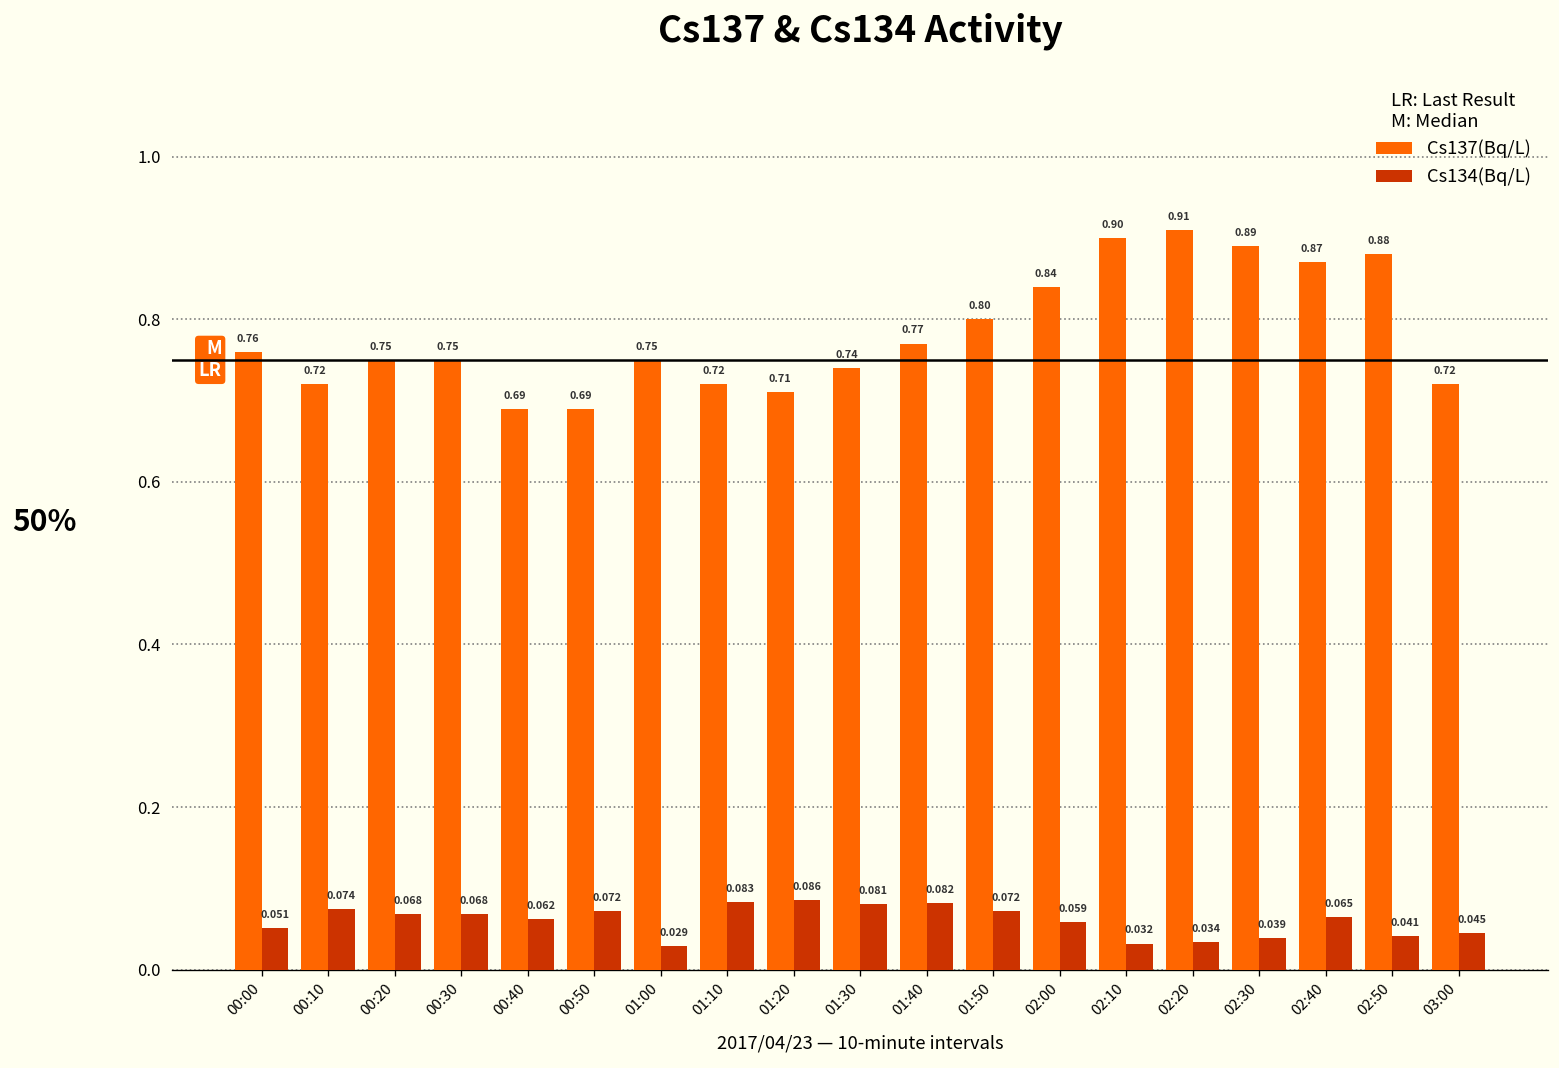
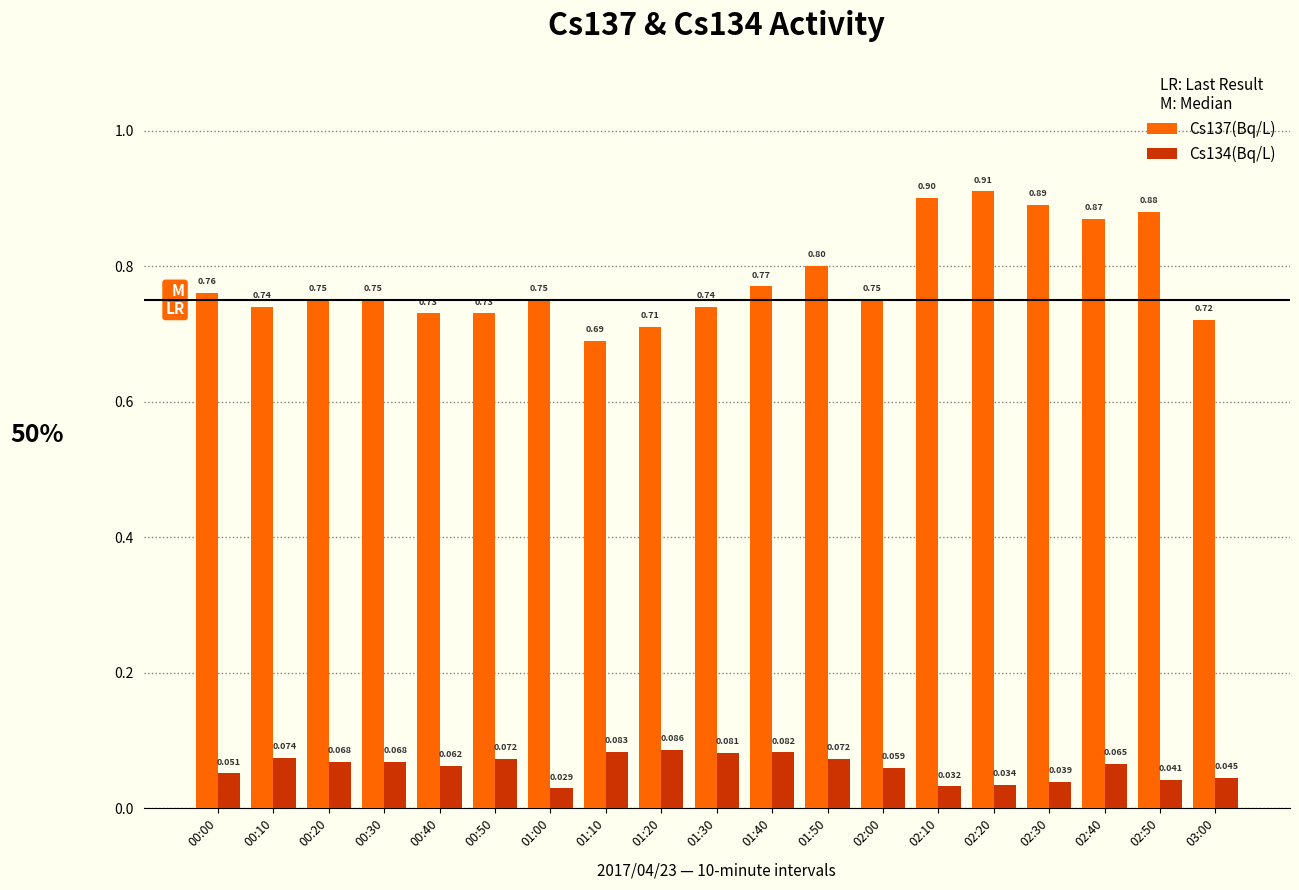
Cs137(Bq/L), 00:10: 0.72 -> 0.74
Cs137(Bq/L), 00:40: 0.69 -> 0.73
Cs137(Bq/L), 00:50: 0.69 -> 0.73
Cs137(Bq/L), 01:10: 0.72 -> 0.69
Cs137(Bq/L), 02:00: 0.84 -> 0.75
